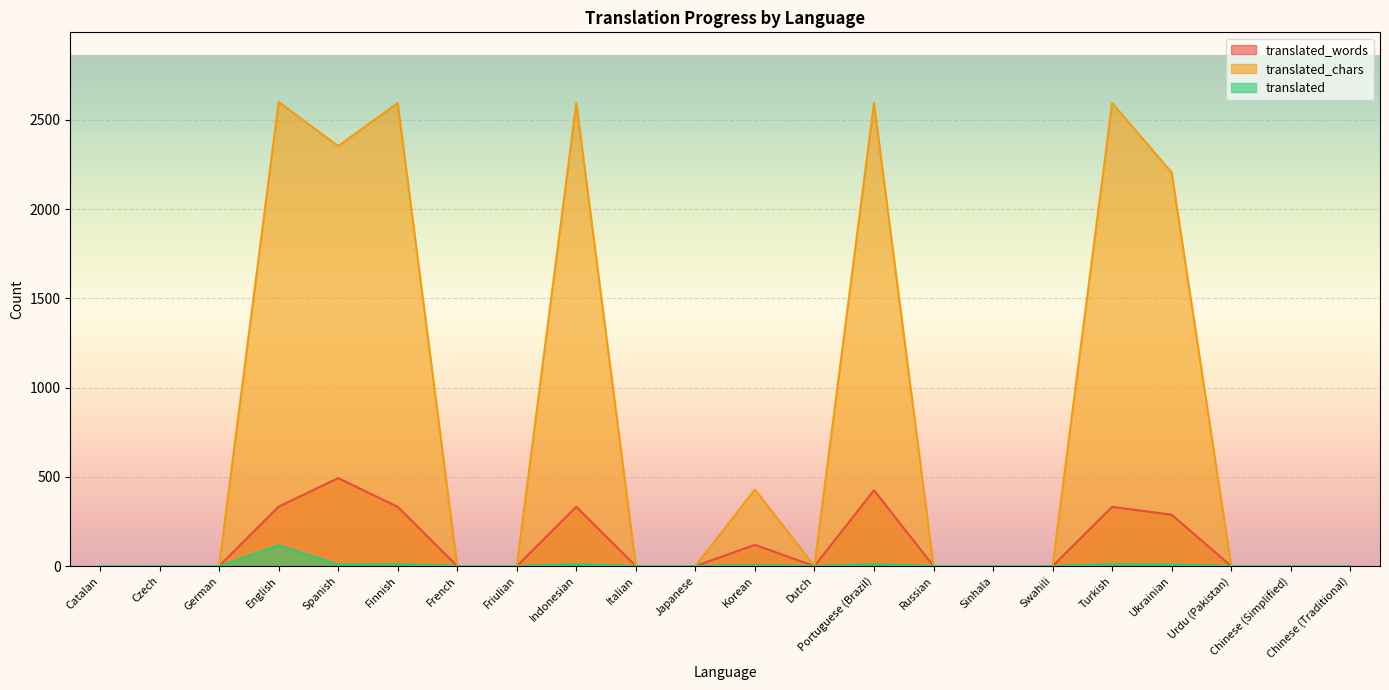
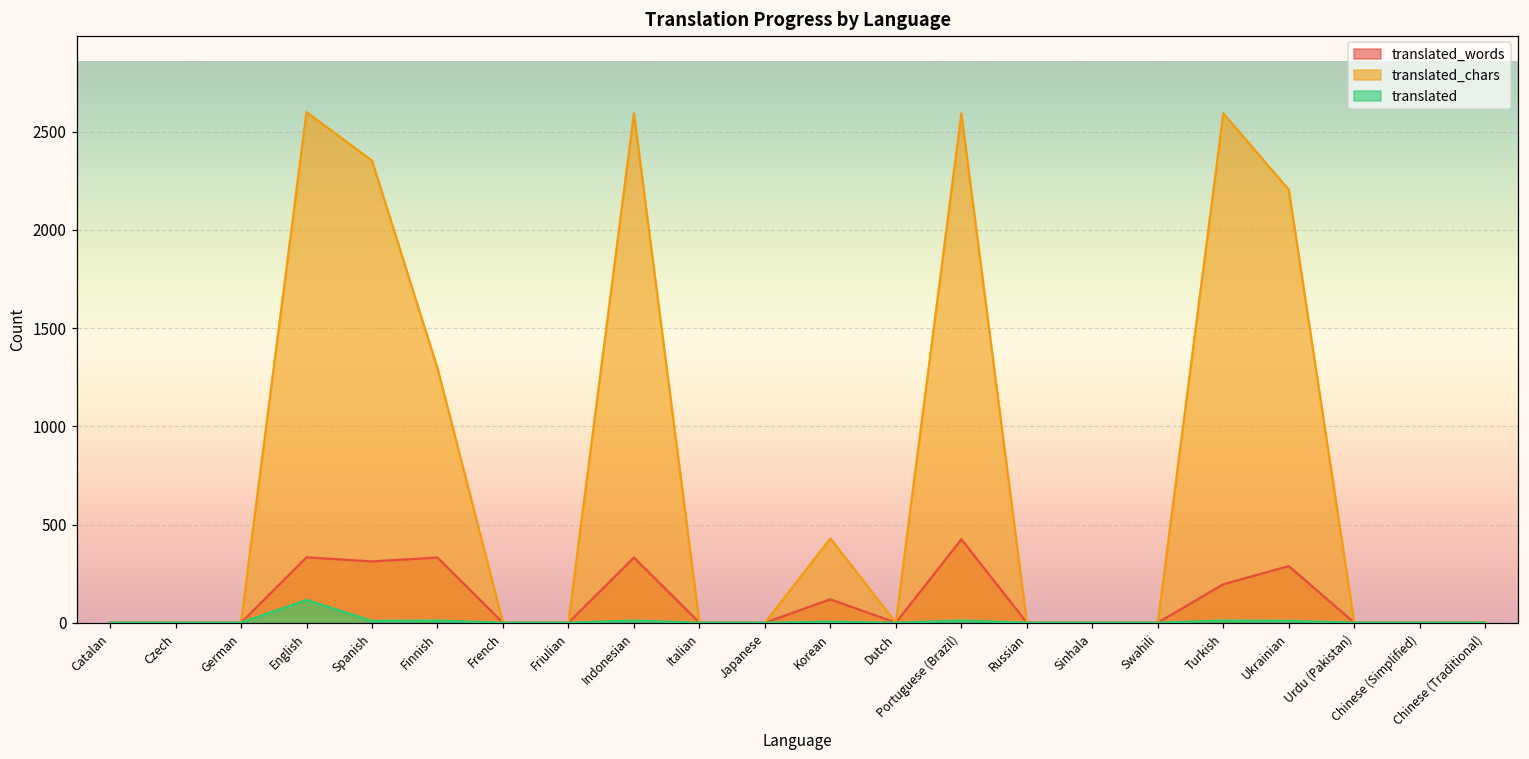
translated_words, Spanish: 490 -> 310
translated_chars, Finnish: 2590 -> 1300
translated_words, Turkish: 330 -> 200
